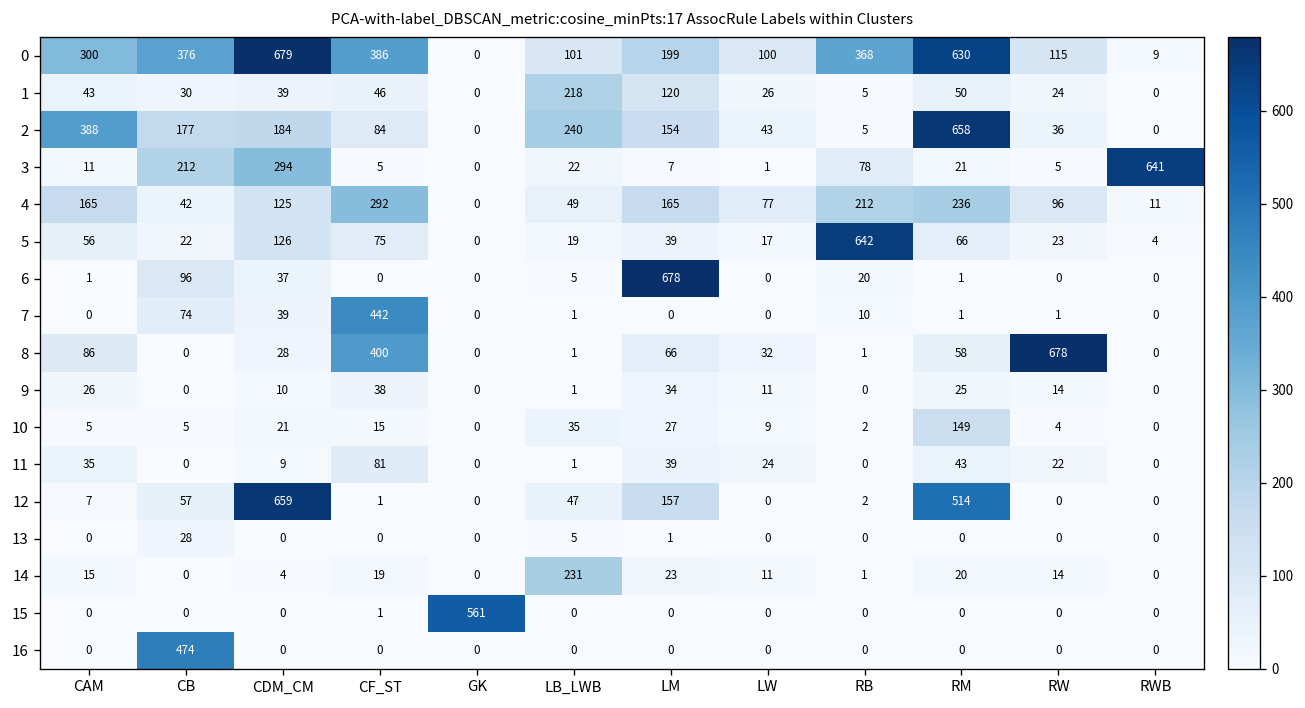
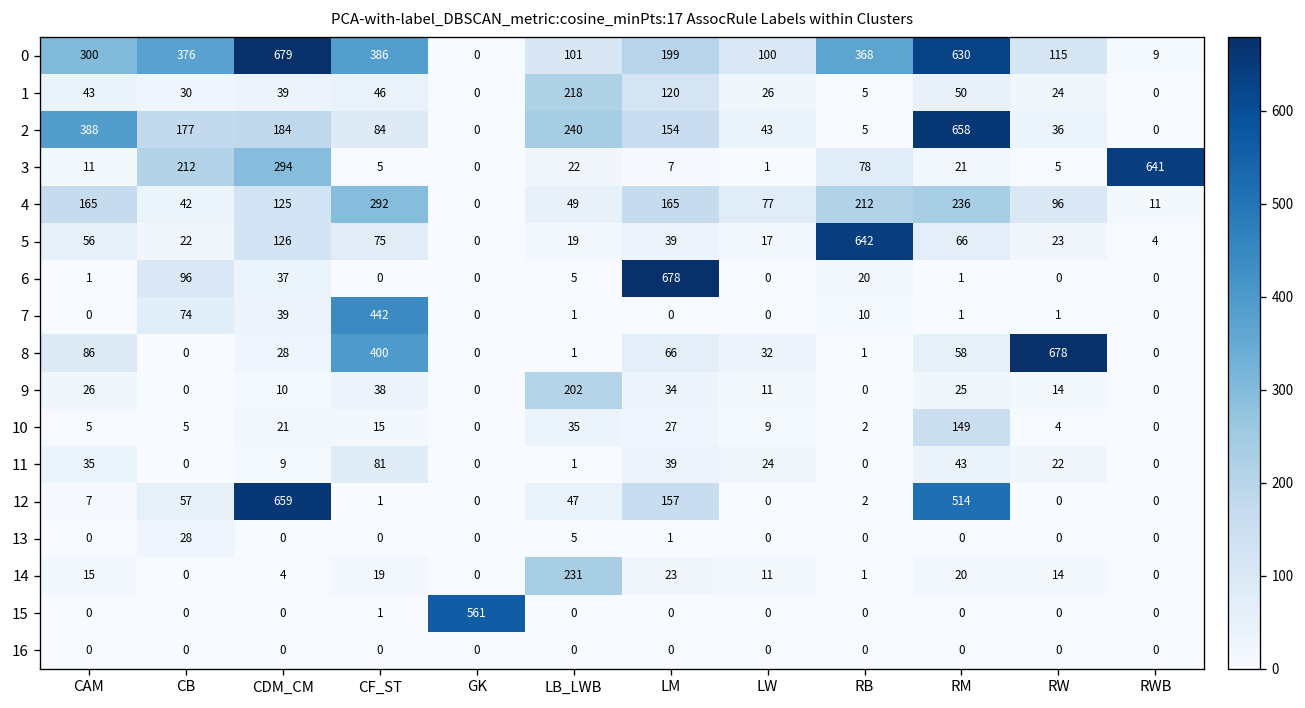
9, LB_LWB: 1 -> 202
16, CB: 474 -> 0
